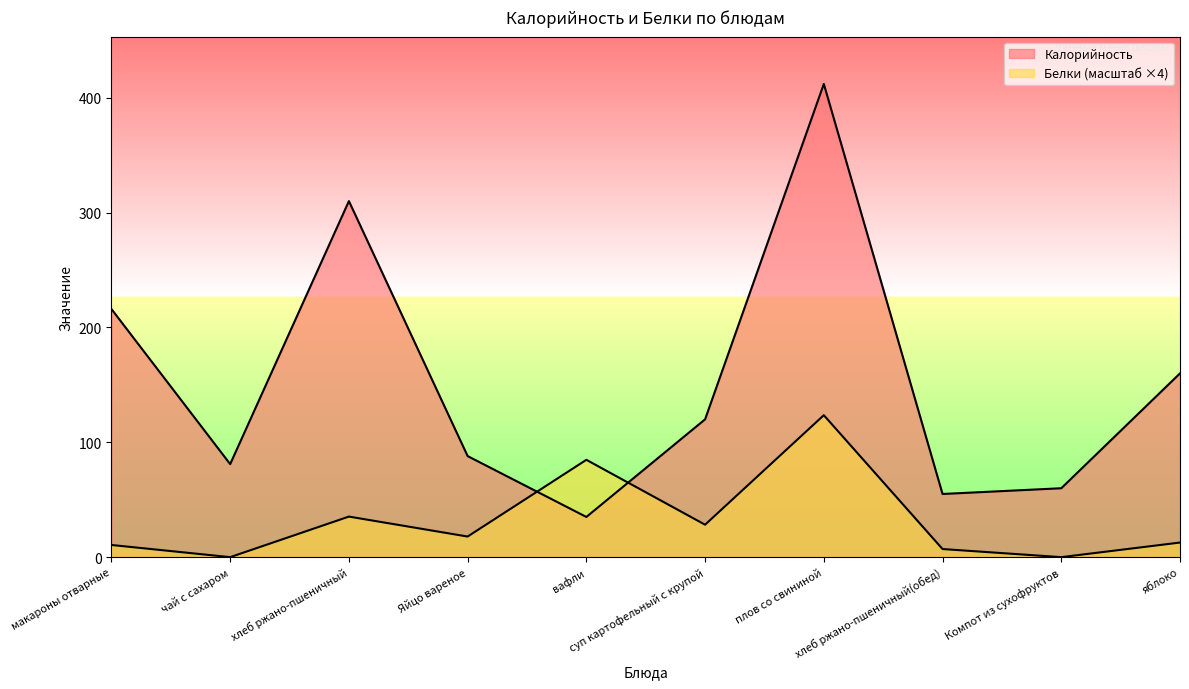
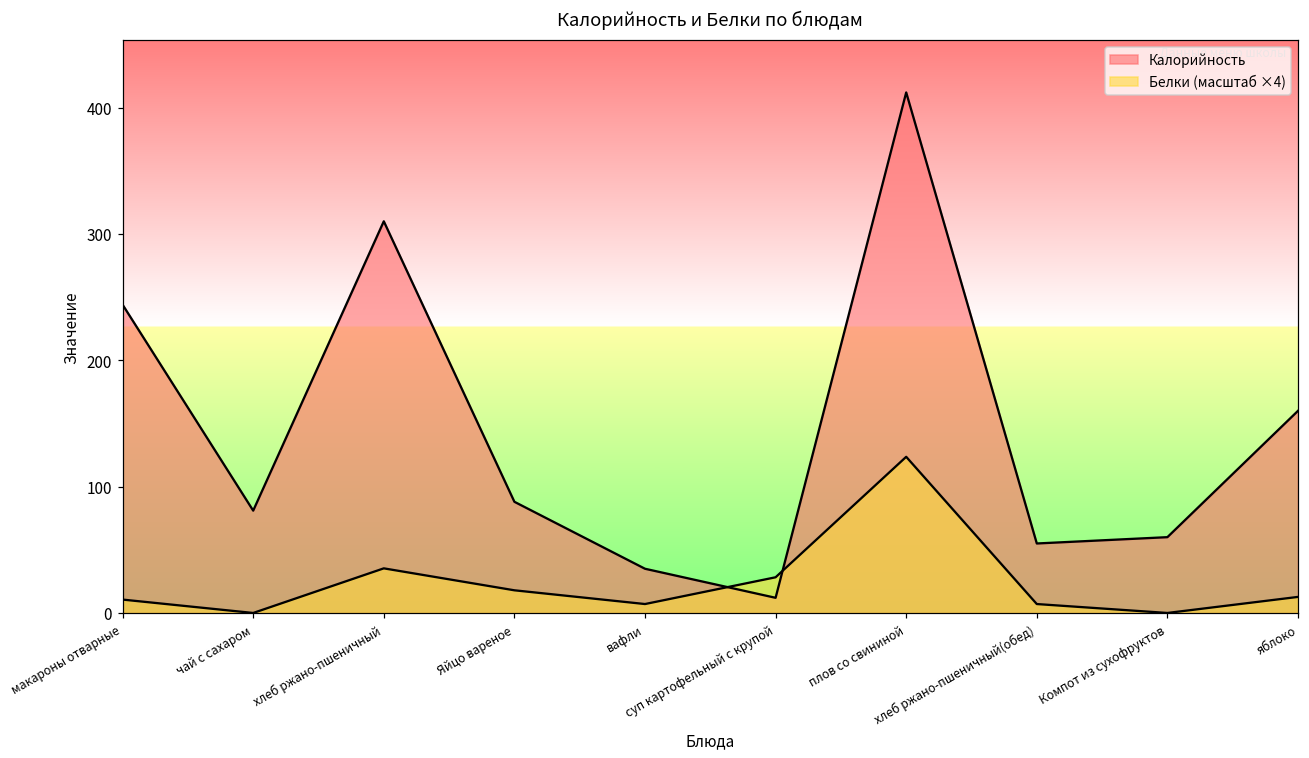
Калорийность, макароны отварные: 216 -> 244
Белки (масштаб ×4), вафли: 85 -> 7
Калорийность, суп картофельный с крупой: 120 -> 12
